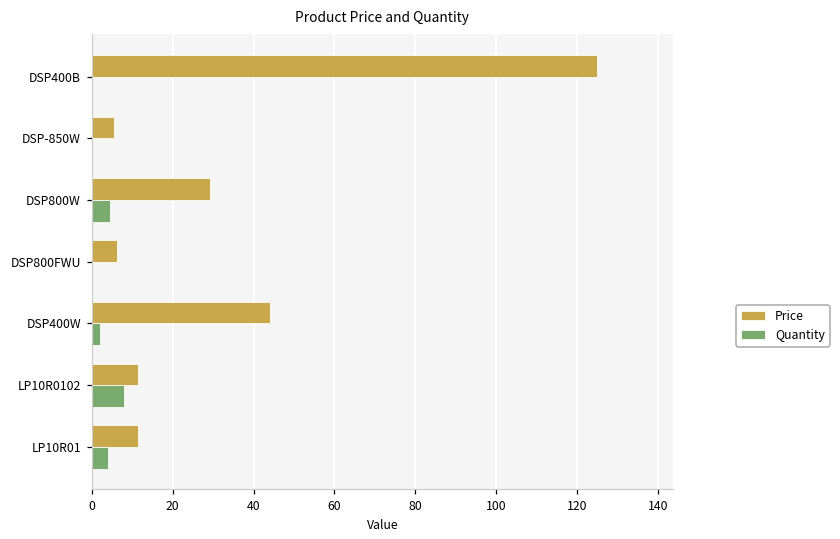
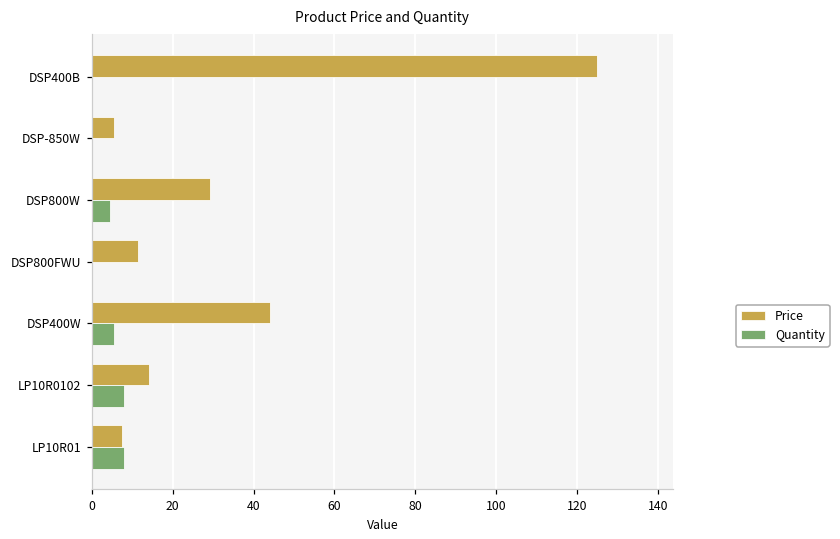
Price, DSP800FWU: 6 -> 12
Quantity, DSP400W: 2 -> 6
Price, LP10R0102: 12 -> 14
Price, LP10R01: 12 -> 7
Quantity, LP10R01: 4 -> 8
